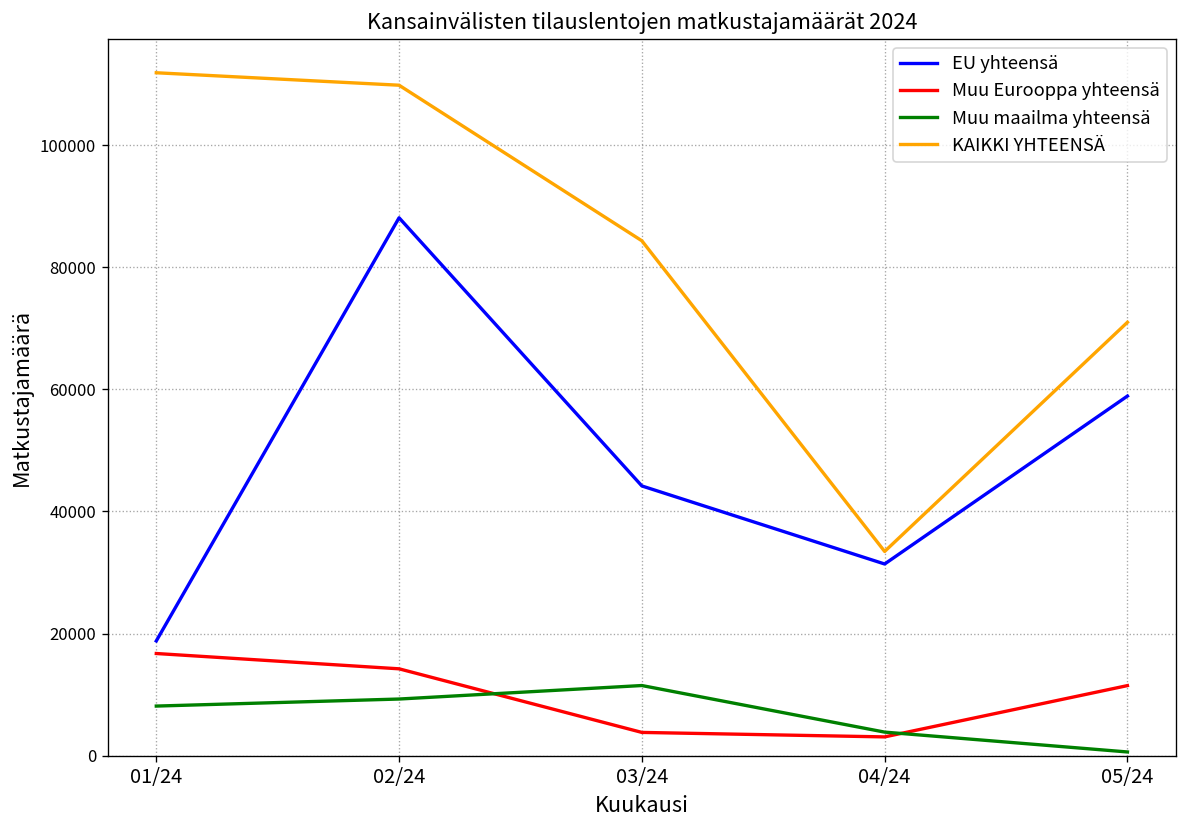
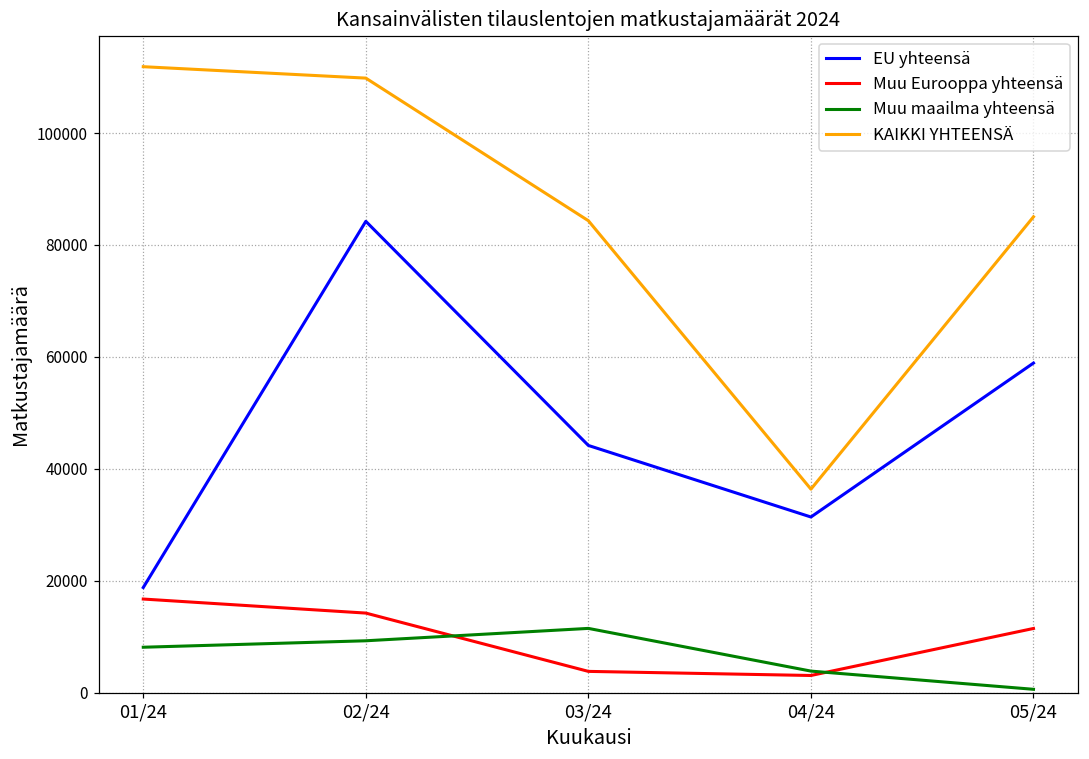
EU yhteensä, 02/24: 88000 -> 84000
KAIKKI YHTEENSÄ, 04/24: 33000 -> 36000
KAIKKI YHTEENSÄ, 05/24: 71000 -> 85000
